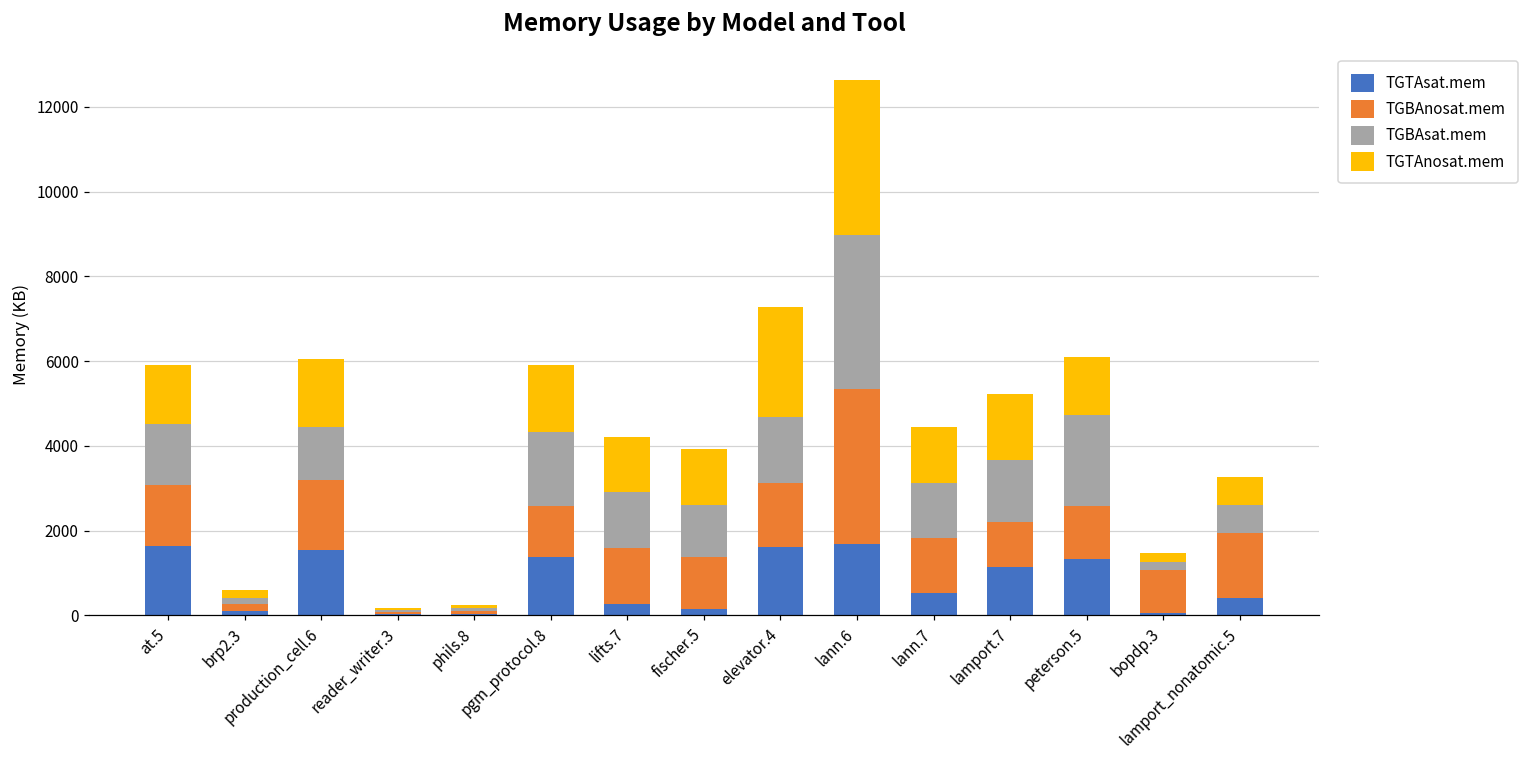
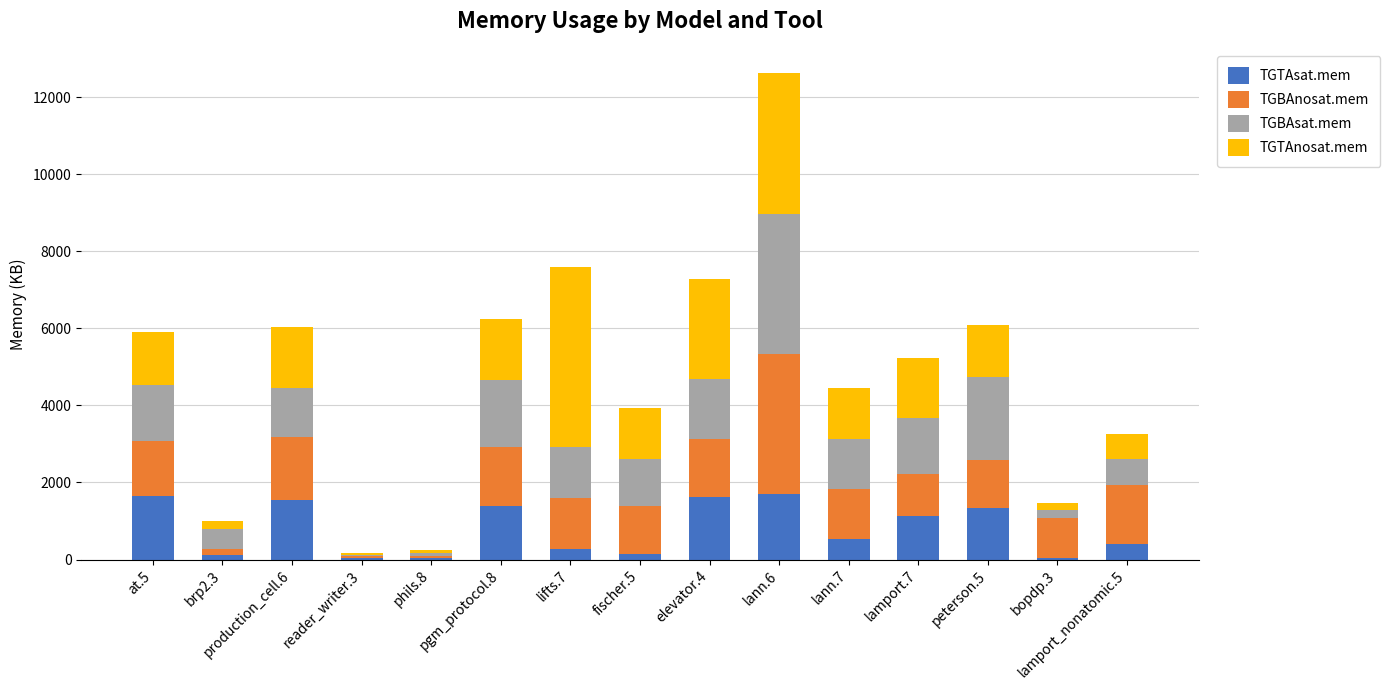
TGBAsat.mem, brp2.3: 100 -> 500
TGBAnosat.mem, pgm_protocol.8: 1200 -> 1600
TGTAnosat.mem, lifts.7: 1300 -> 4700
